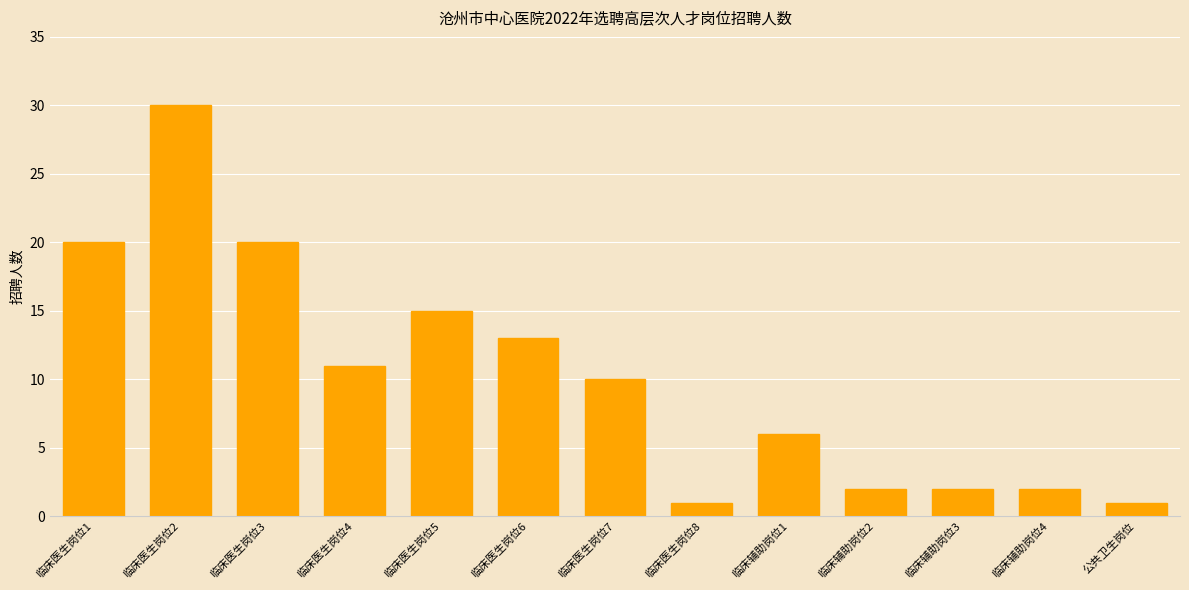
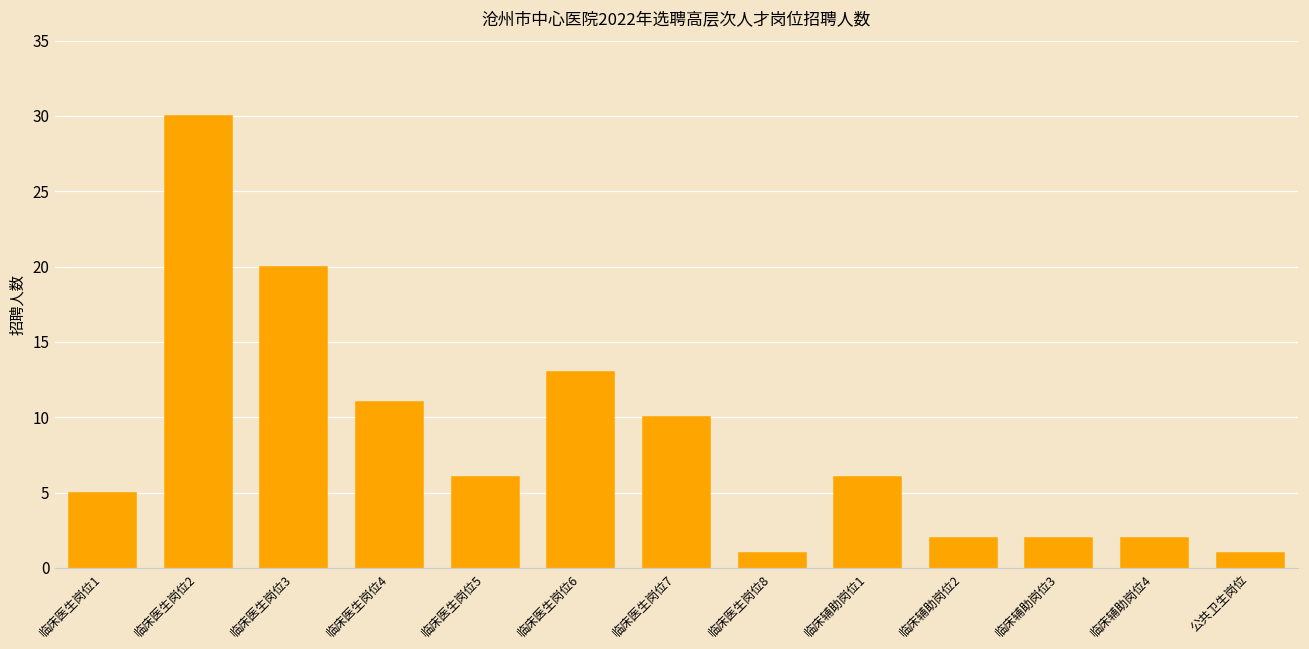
临床医生岗位1: 20 -> 5
临床医生岗位5: 15 -> 6
